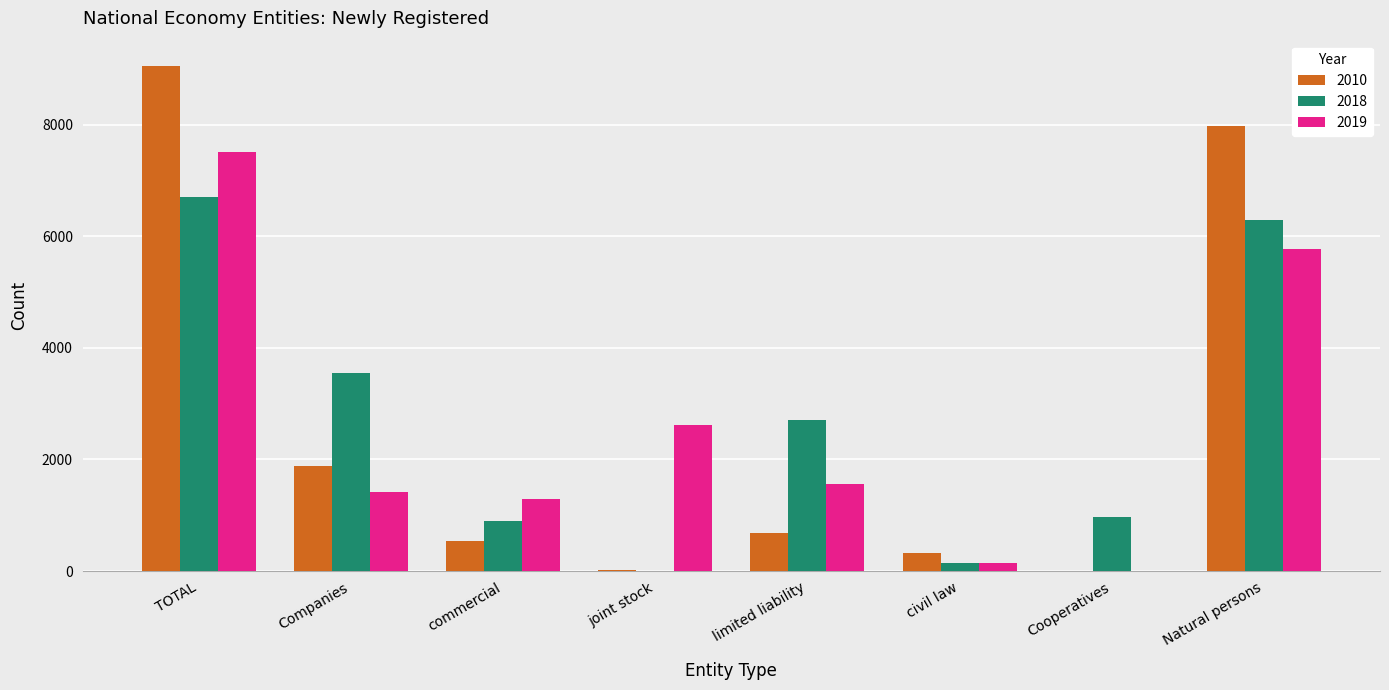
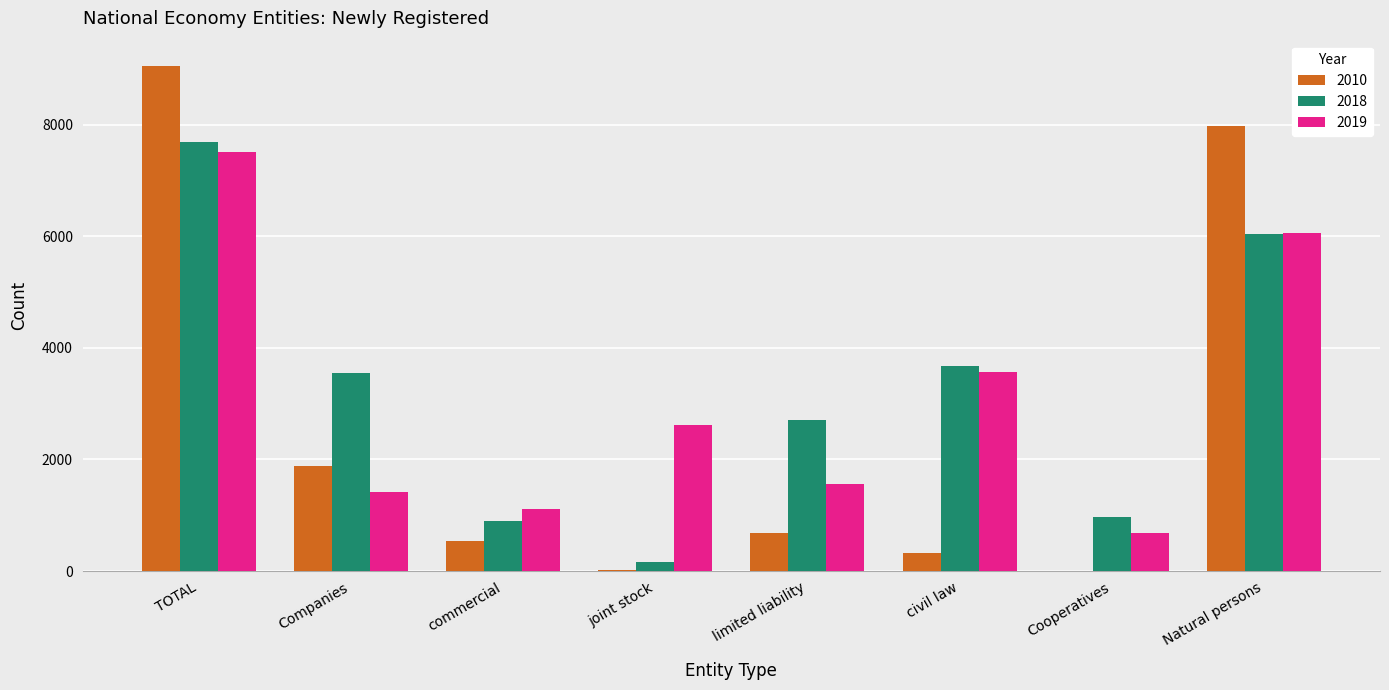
2018, TOTAL: 6700 -> 7700
2019, commercial: 1300 -> 1100
2018, joint stock: 0 -> 200
2018, civil law: 200 -> 3700
2019, civil law: 100 -> 3600
2019, Cooperatives: 0 -> 700
2018, Natural persons: 6300 -> 6000
2019, Natural persons: 5800 -> 6100
